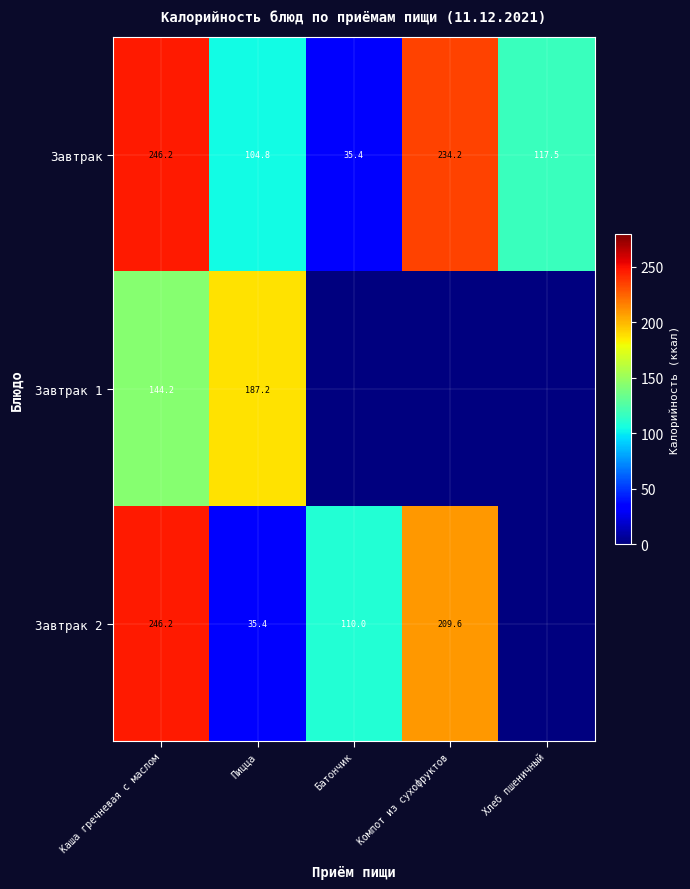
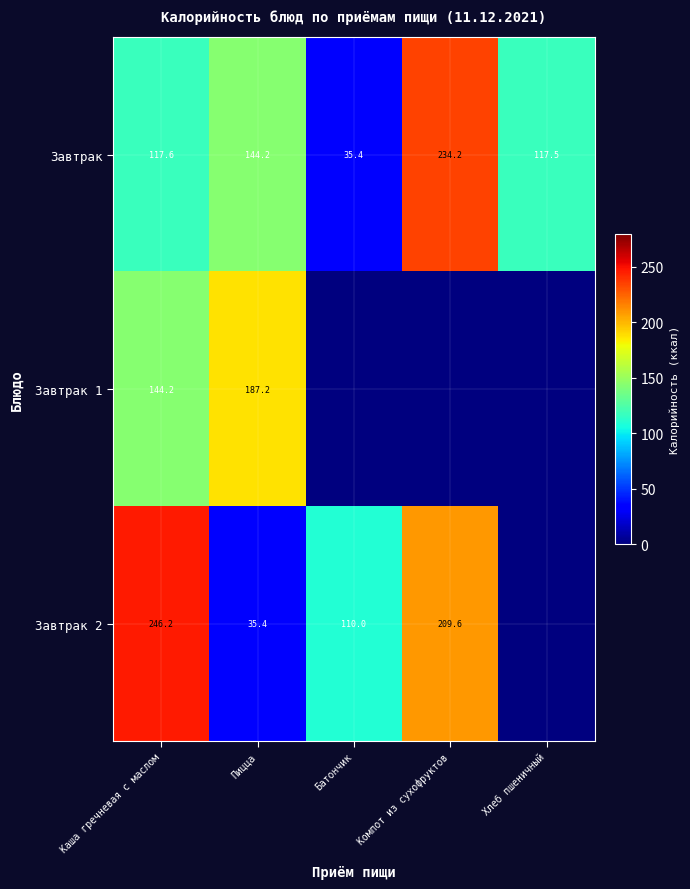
Завтрак, Каша гречневая с маслом: 246.2 -> 117.6
Завтрак, Пицца: 104.8 -> 144.2
